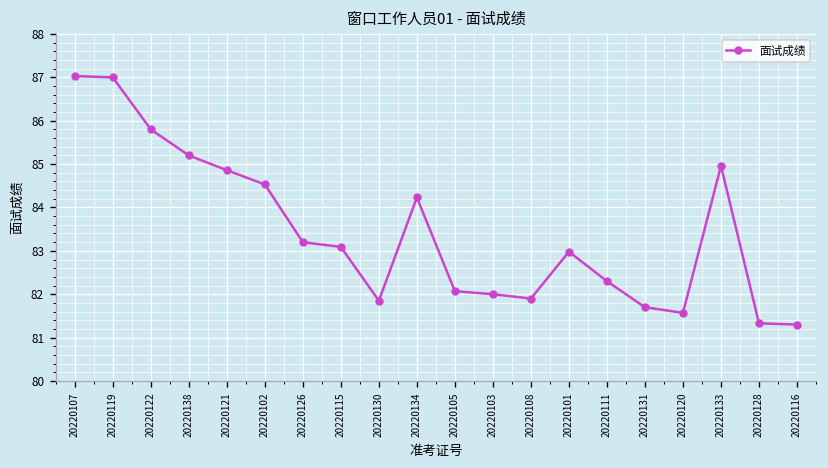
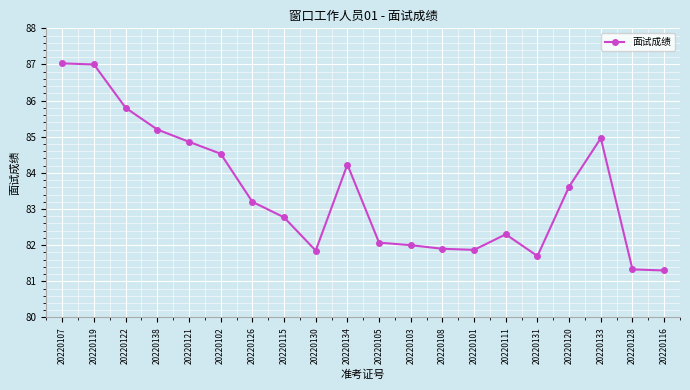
20220115: 83.1 -> 82.8
20220101: 83.0 -> 81.9
20220120: 81.6 -> 83.6
